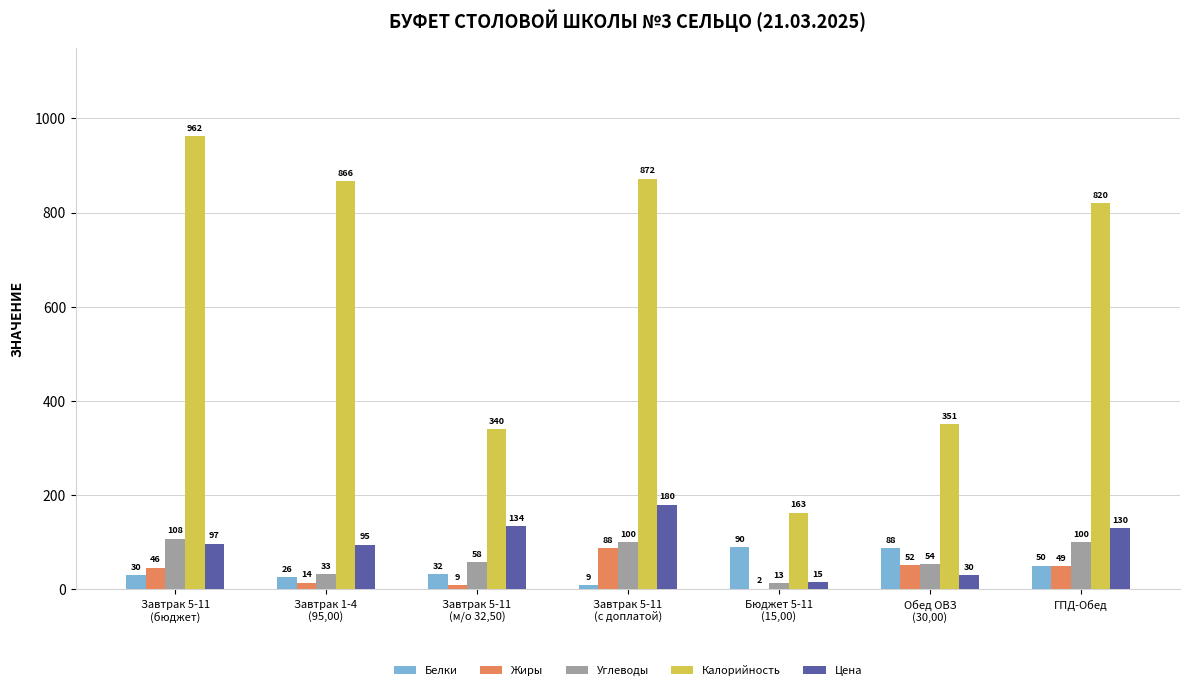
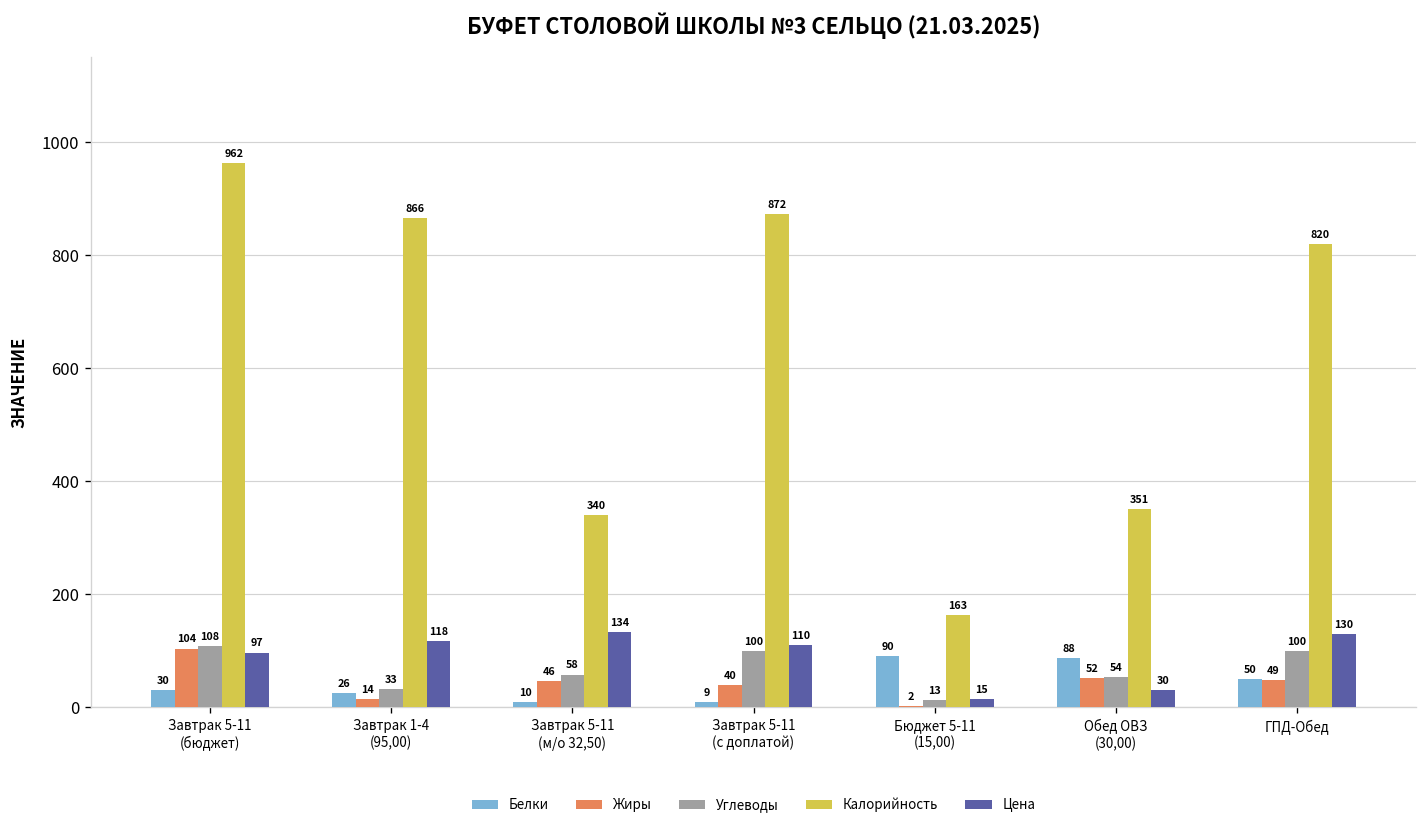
Жиры, Завтрак 5-11 (бюджет): 46 -> 104
Цена, Завтрак 1-4 (95,00): 95 -> 118
Белки, Завтрак 5-11 (м/о 32,50): 32 -> 10
Жиры, Завтрак 5-11 (м/о 32,50): 9 -> 46
Жиры, Завтрак 5-11 (с доплатой): 88 -> 40
Цена, Завтрак 5-11 (с доплатой): 180 -> 110
